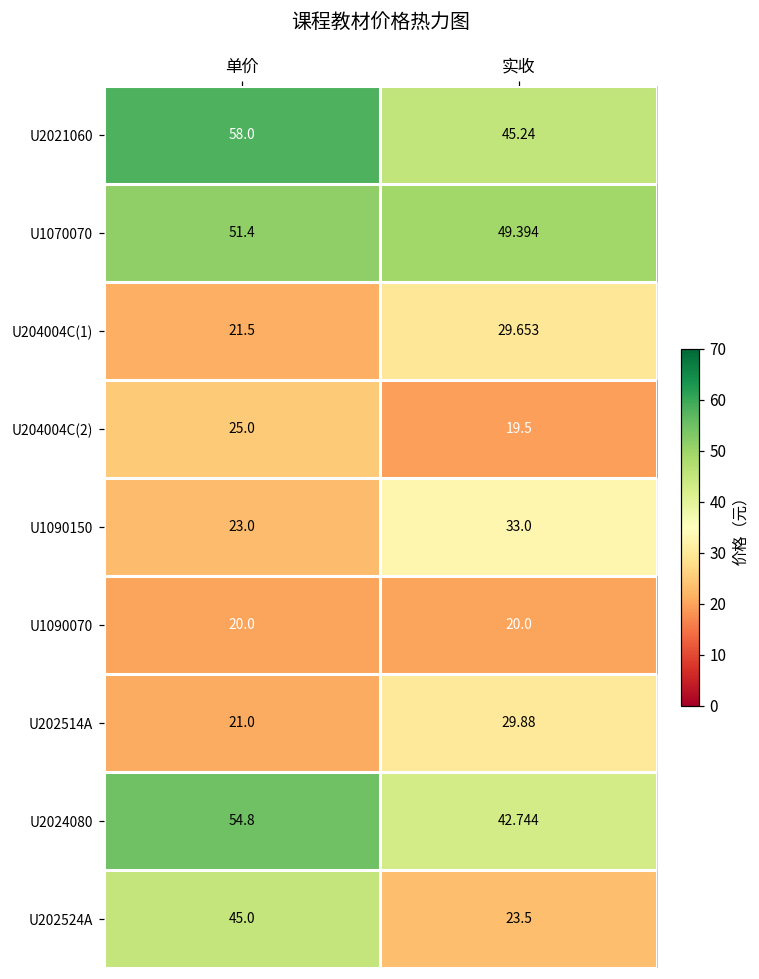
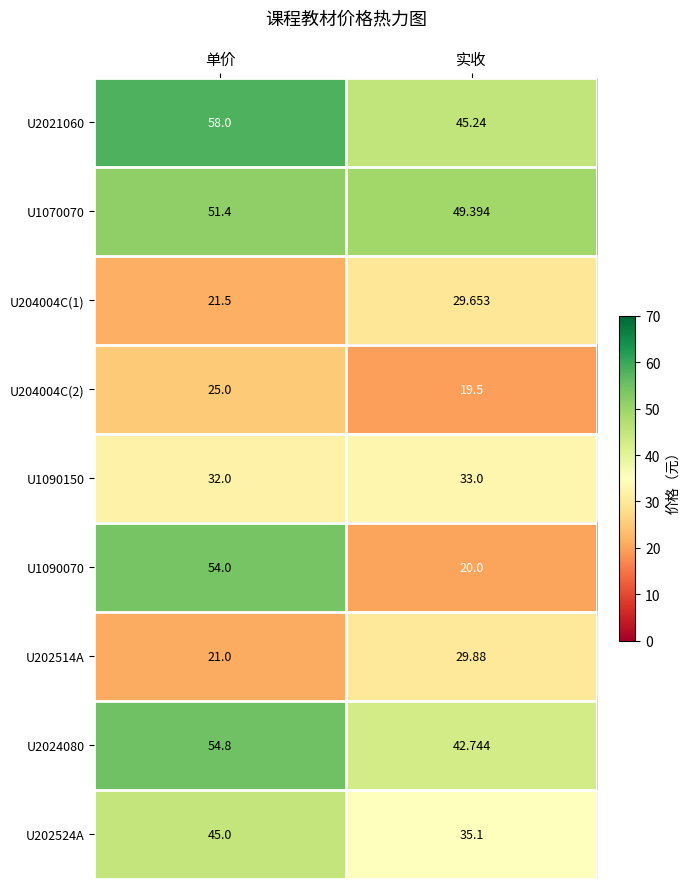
U1090150, 单价: 23.0 -> 32.0
U1090070, 单价: 20.0 -> 54.0
U202524A, 实收: 23.5 -> 35.1
